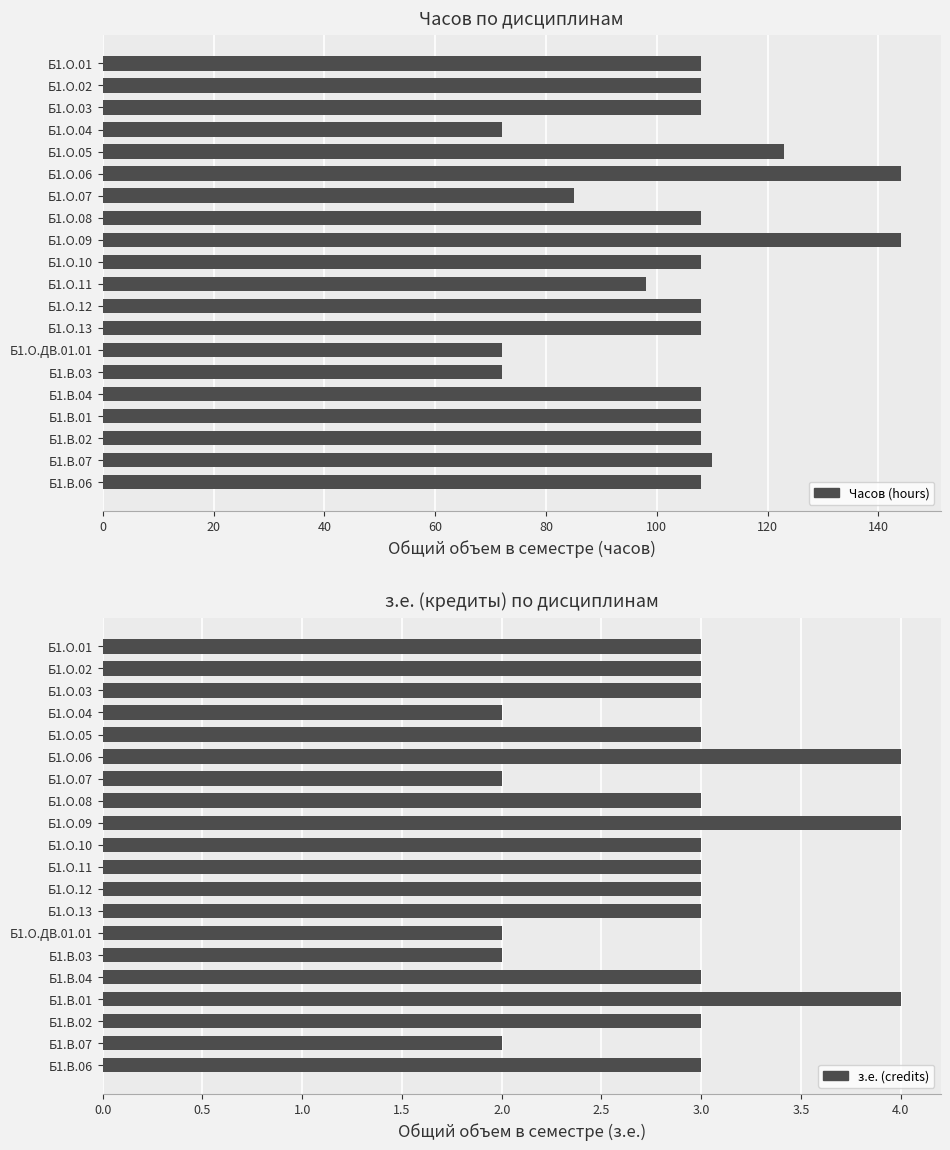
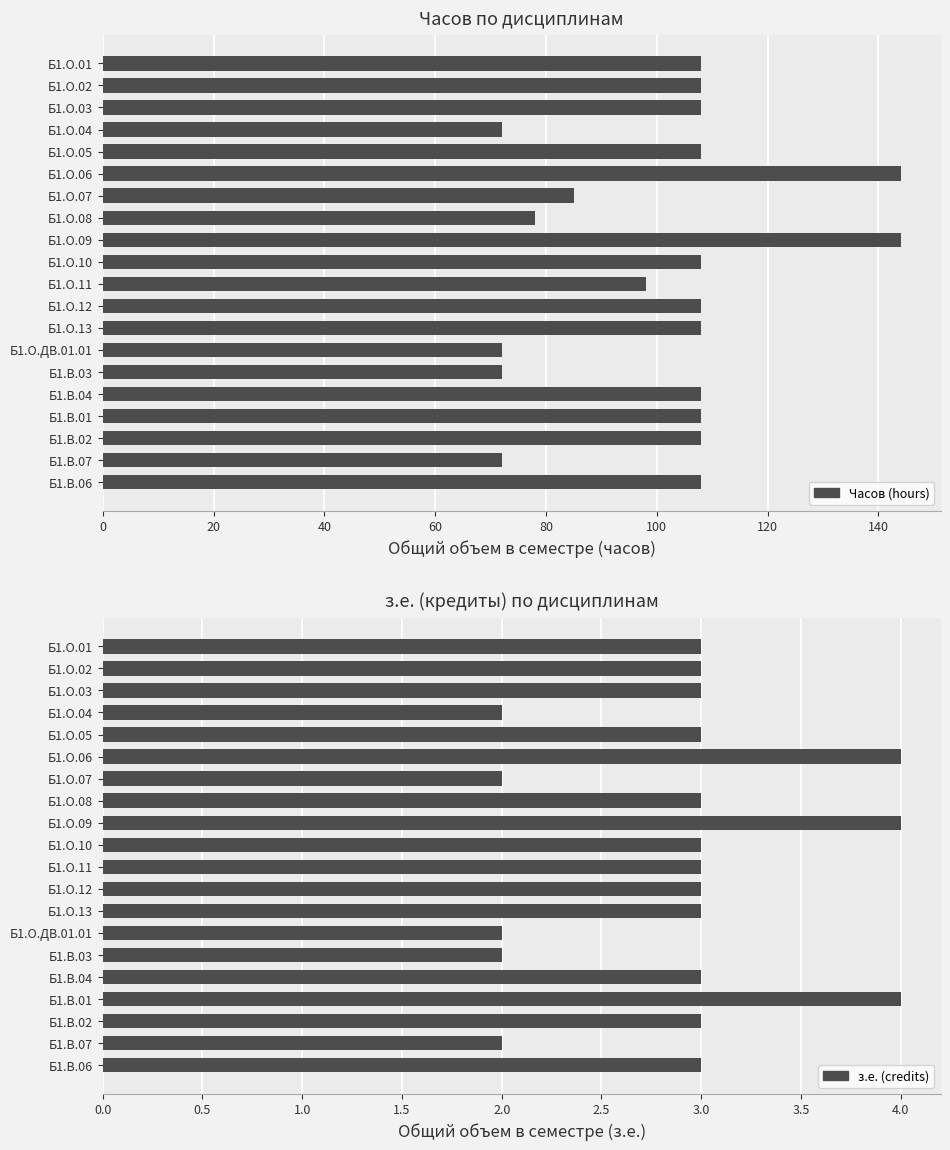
Часов по дисциплинам, Б1.О.05: 123 -> 108
Часов по дисциплинам, Б1.О.08: 108 -> 78
Часов по дисциплинам, Б1.В.07: 110 -> 72
